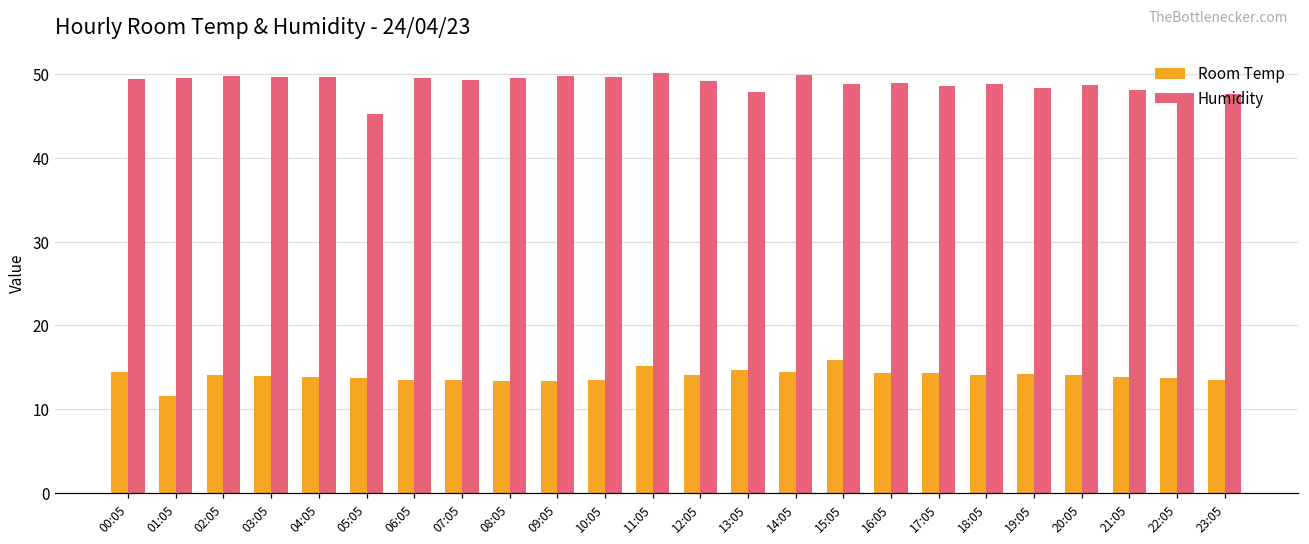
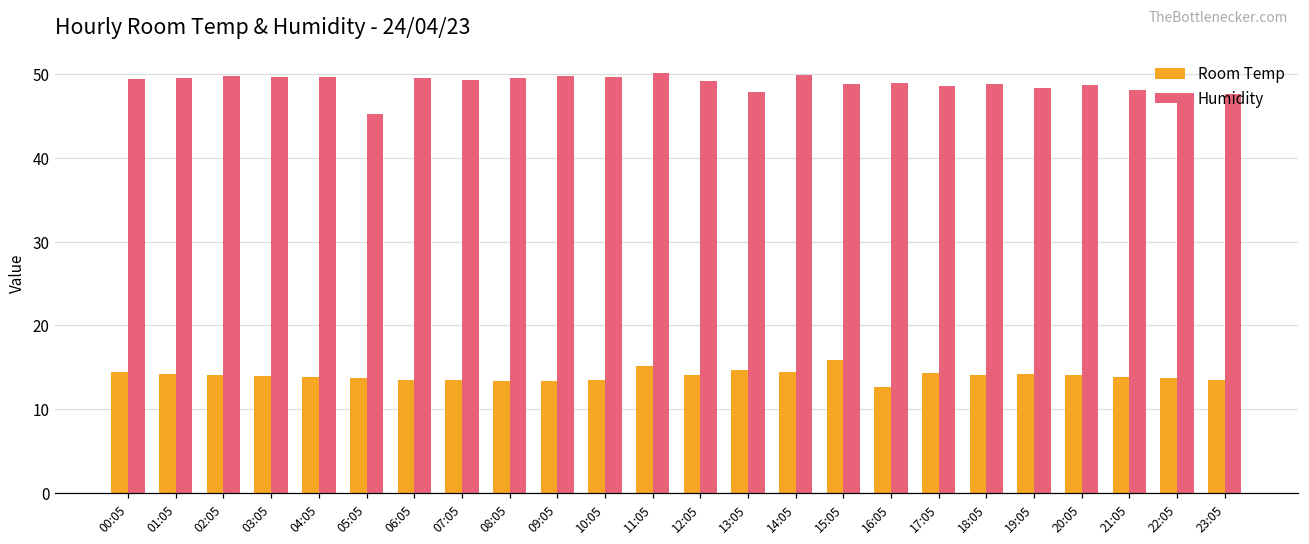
Room Temp, 01:05: 12 -> 14
Room Temp, 16:05: 14 -> 13
